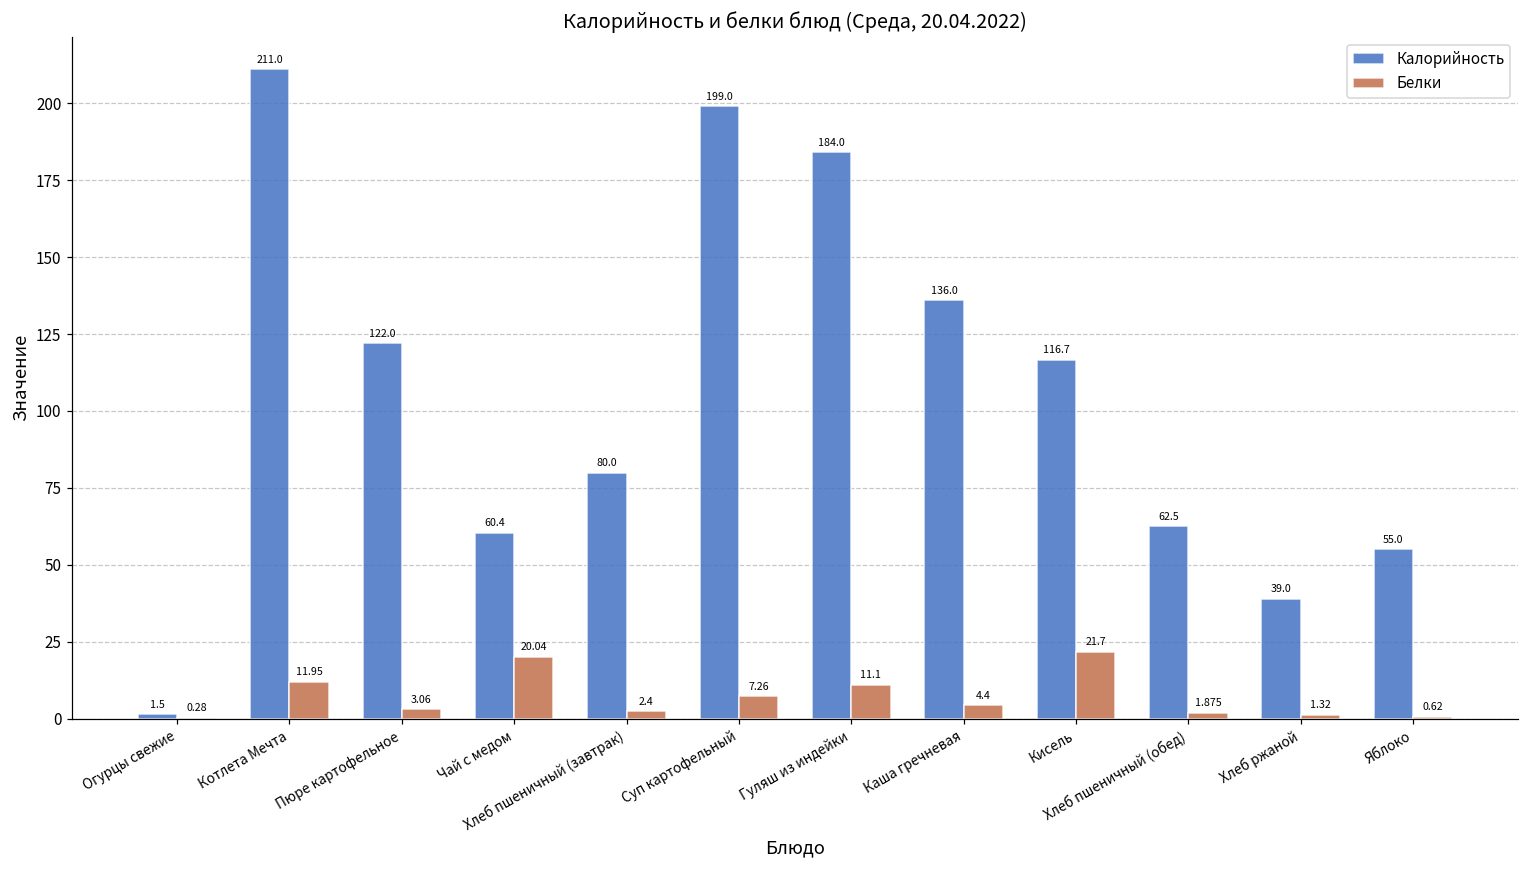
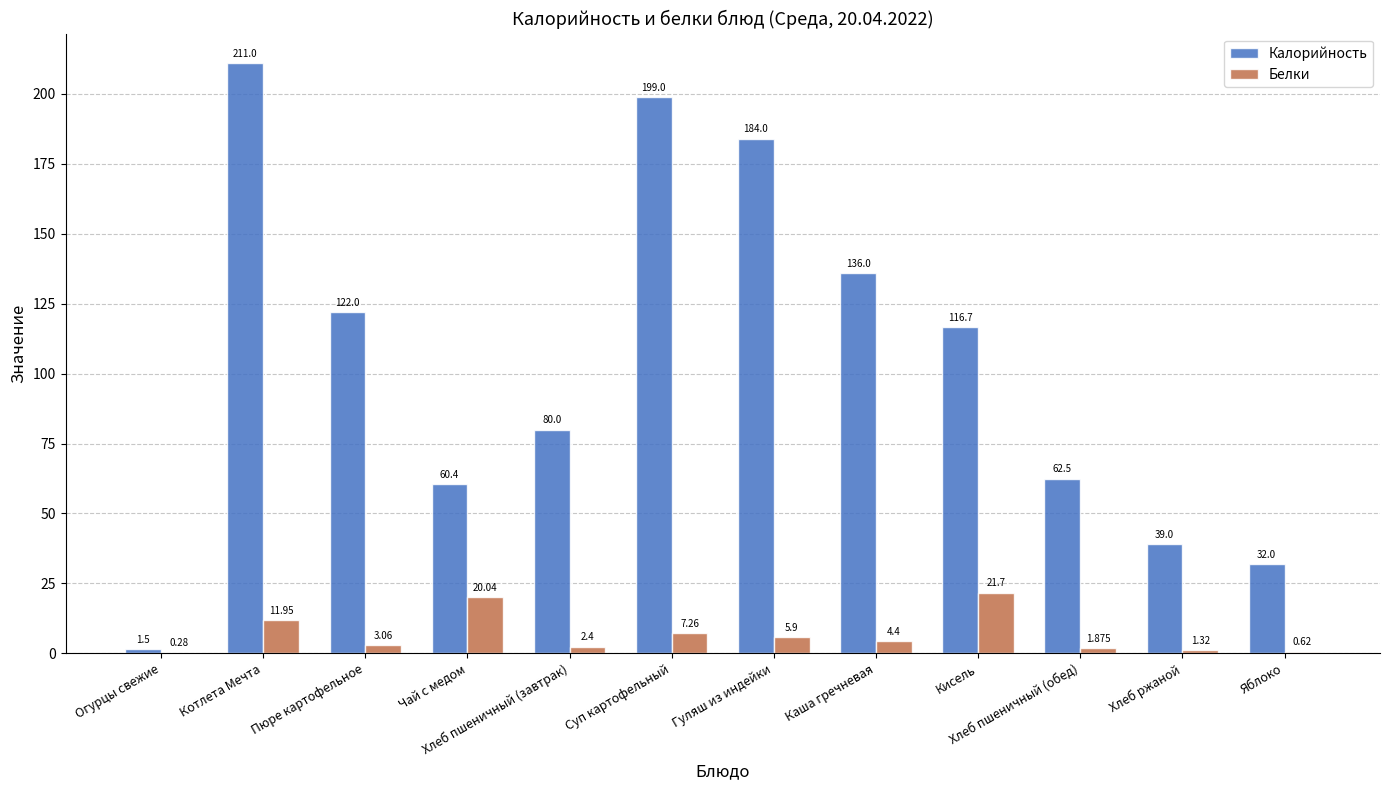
Белки, Гуляш из индейки: 11.1 -> 5.9
Калорийность, Яблоко: 55.0 -> 32.0
